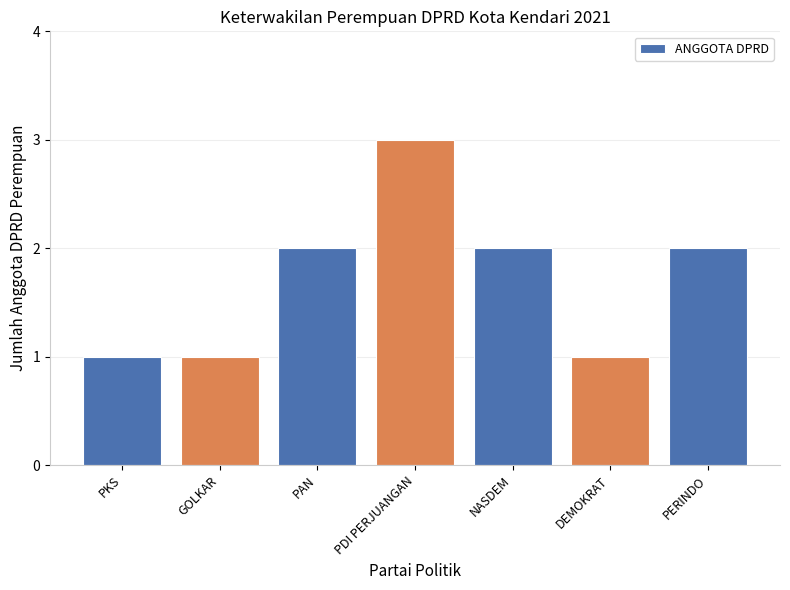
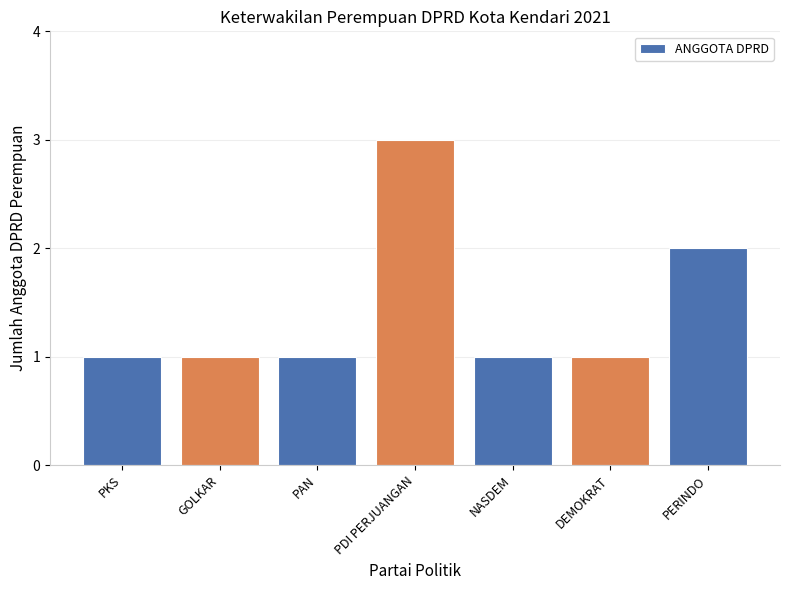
PAN: 2 -> 1
NASDEM: 2 -> 1
